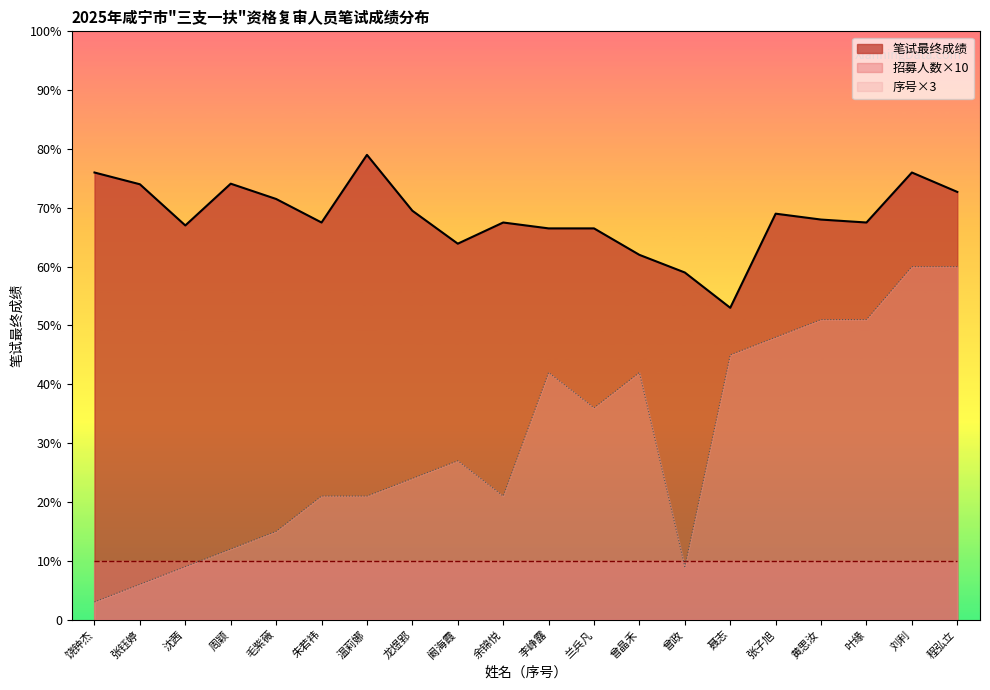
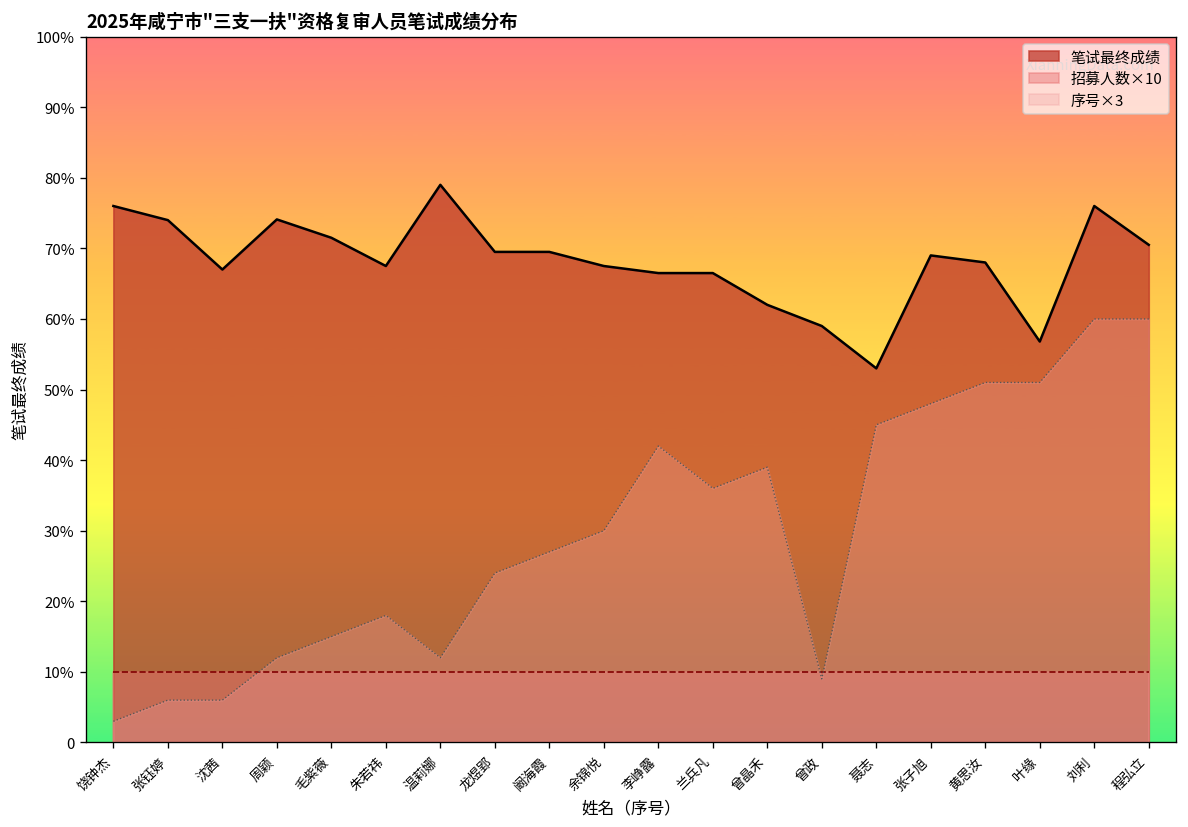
序号×3, 沈茜: 9% -> 6%
序号×3, 朱若祎: 21% -> 18%
序号×3, 温莉娜: 21% -> 12%
笔试最终成绩, 阚海霞: 64% -> 70%
序号×3, 余锦悦: 21% -> 30%
序号×3, 曾晶禾: 42% -> 39%
笔试最终成绩, 叶缘: 68% -> 57%
笔试最终成绩, 程弘立: 73% -> 71%
